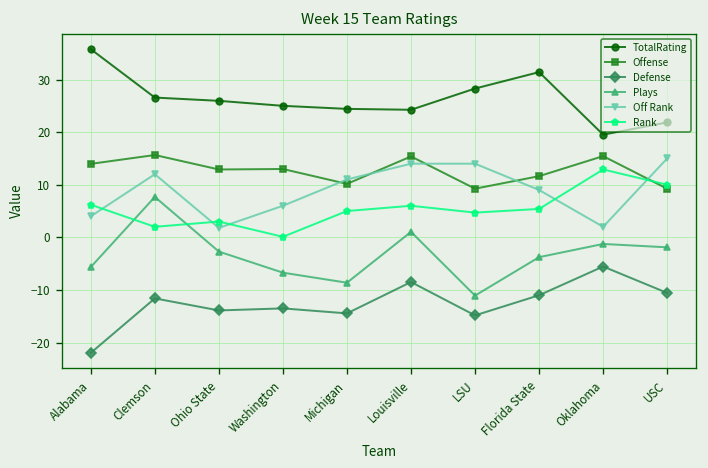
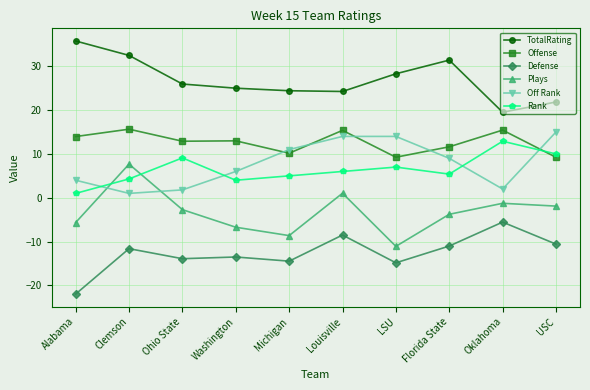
Rank, Alabama: 6 -> 1
TotalRating, Clemson: 27 -> 32
Off Rank, Clemson: 12 -> 1
Rank, Clemson: 2 -> 4
Rank, Ohio State: 3 -> 9
Rank, Washington: 0 -> 4
Rank, LSU: 5 -> 7
